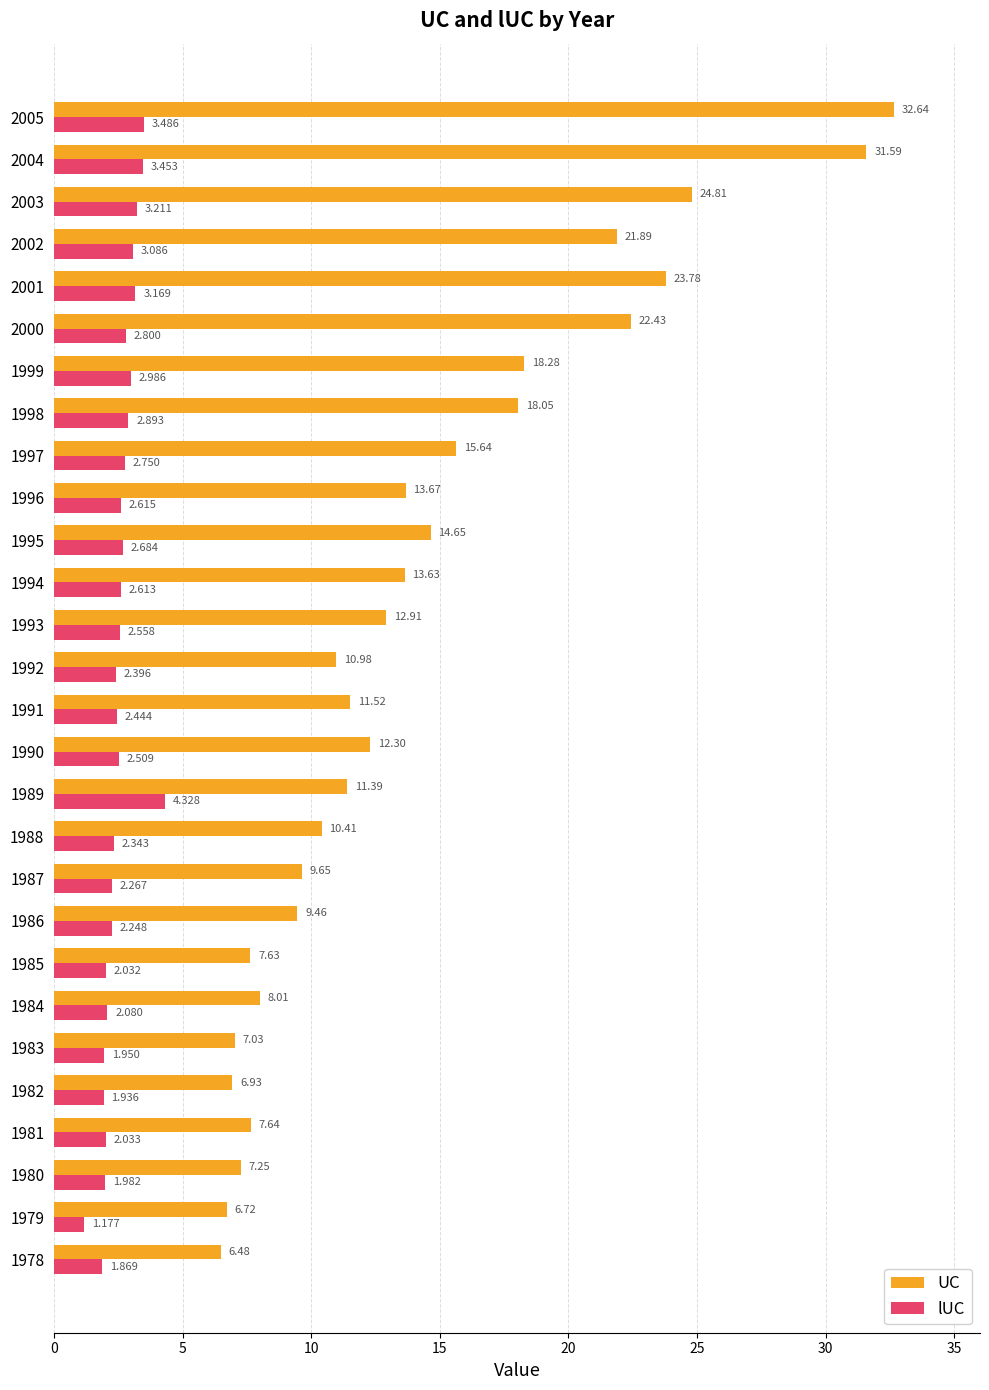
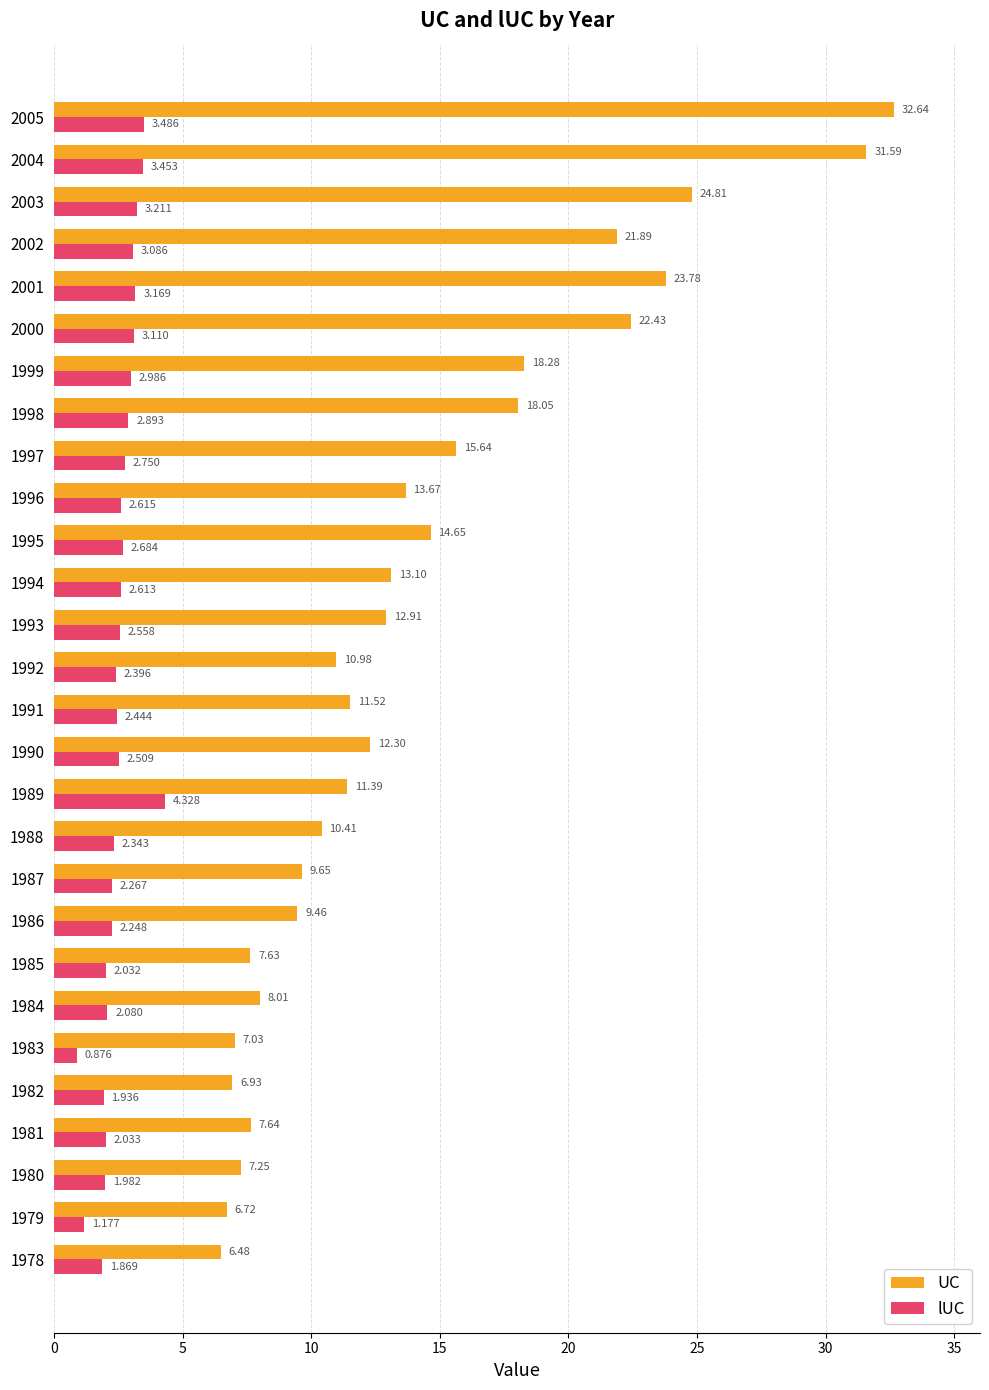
lUC, 2000: 2.800 -> 3.110
UC, 1994: 13.63 -> 13.10
lUC, 1983: 1.950 -> 0.876
